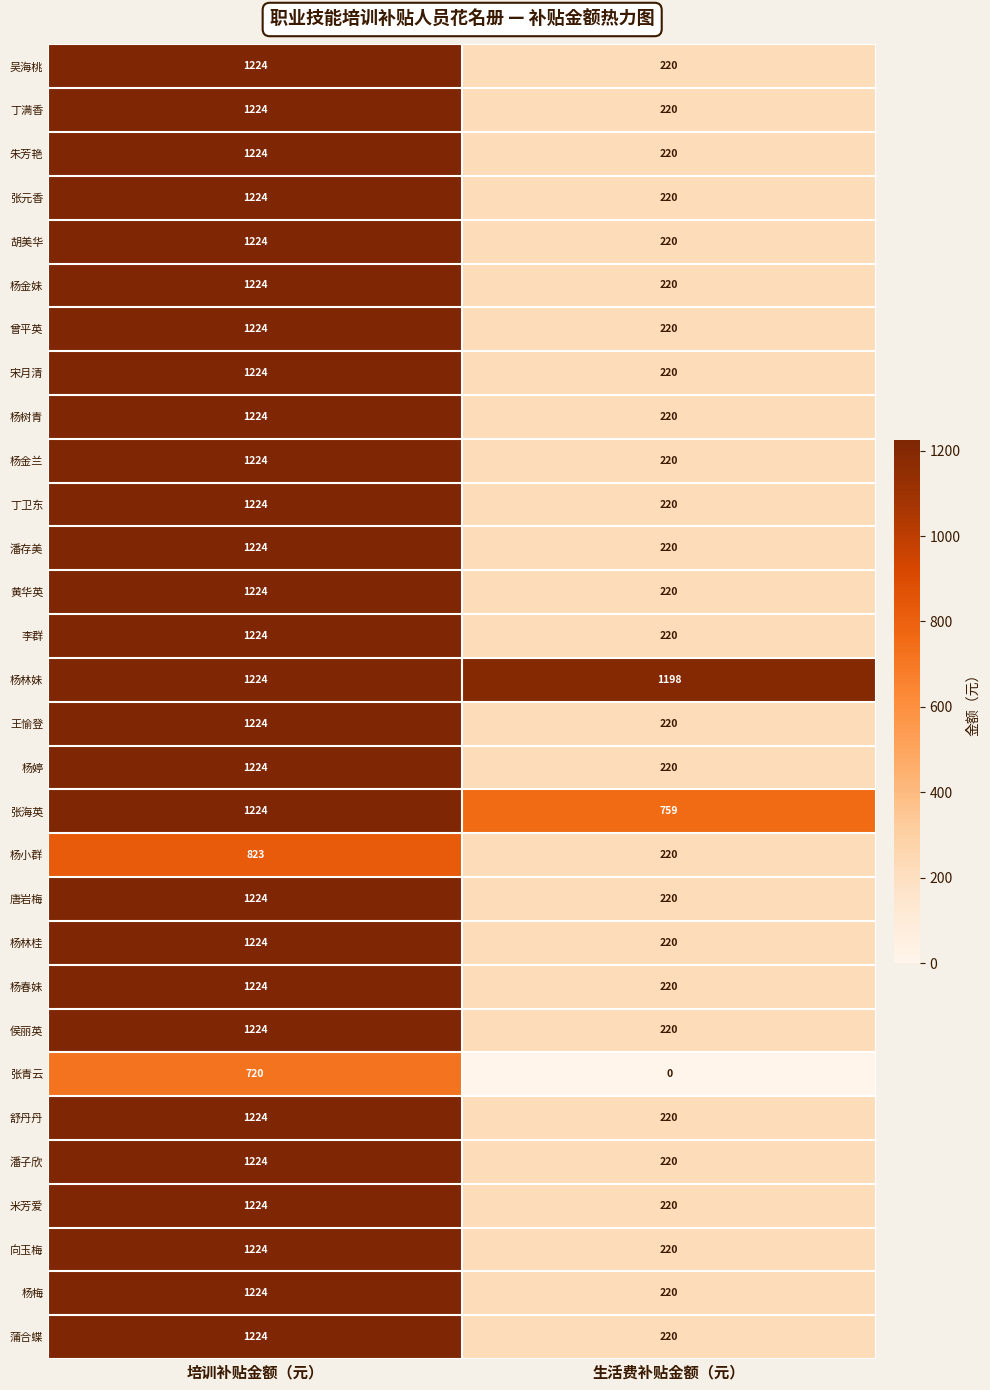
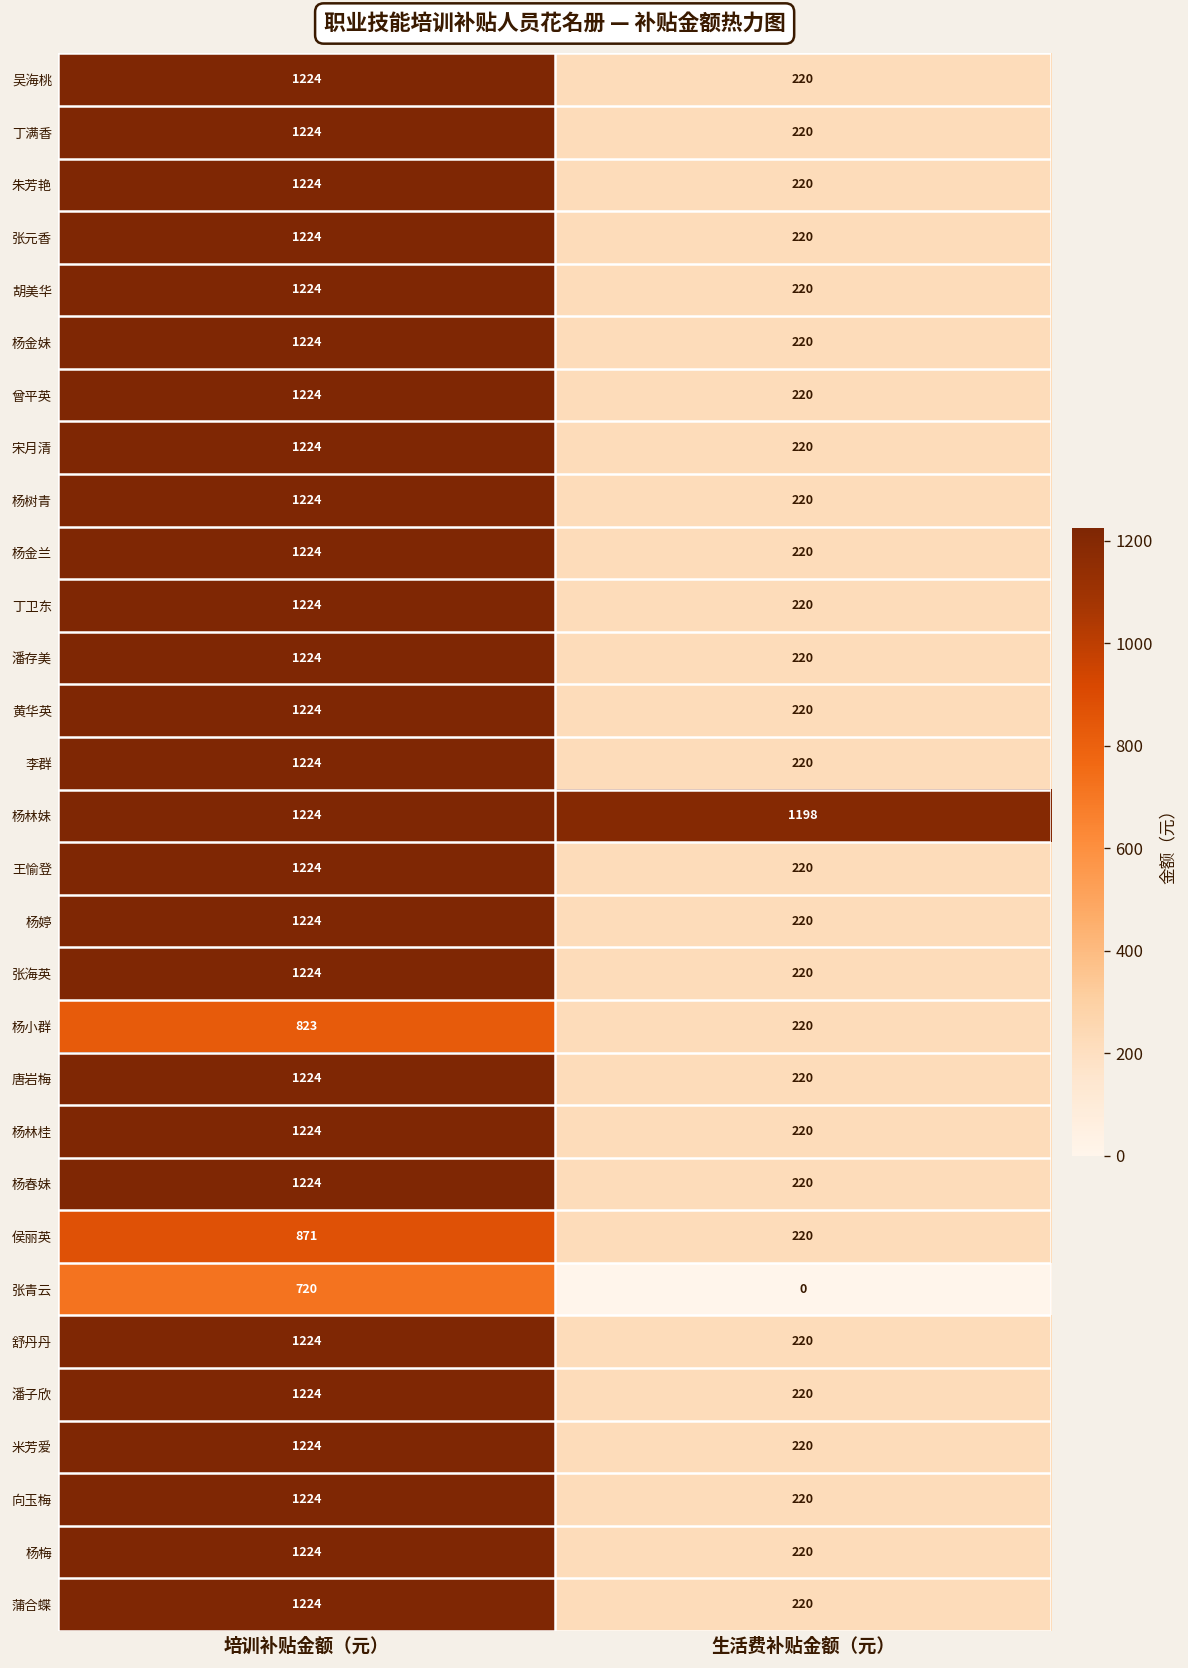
张海英, 生活费补贴金额（元）: 759 -> 220
侯丽英, 培训补贴金额（元）: 1224 -> 871
